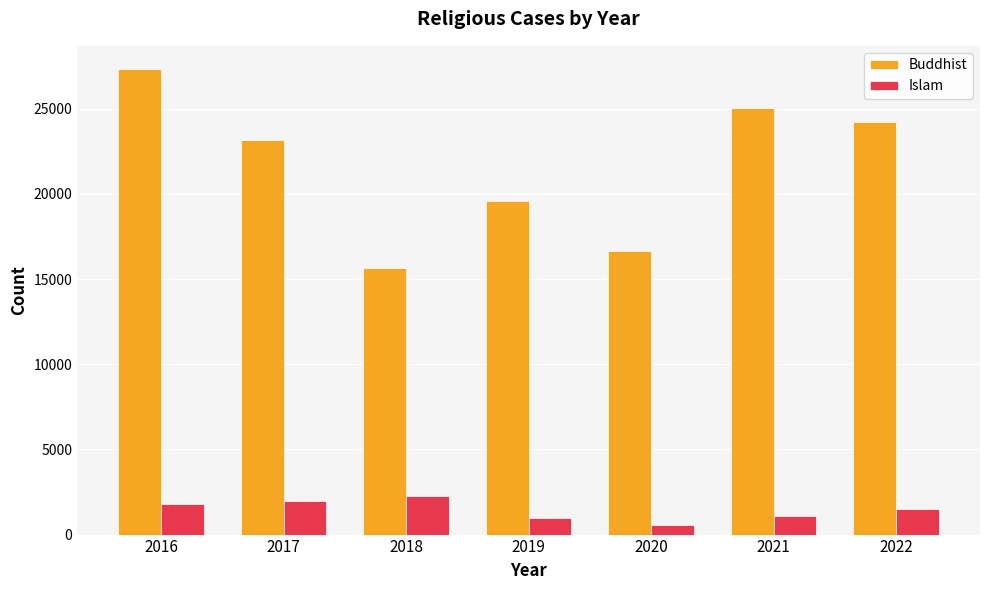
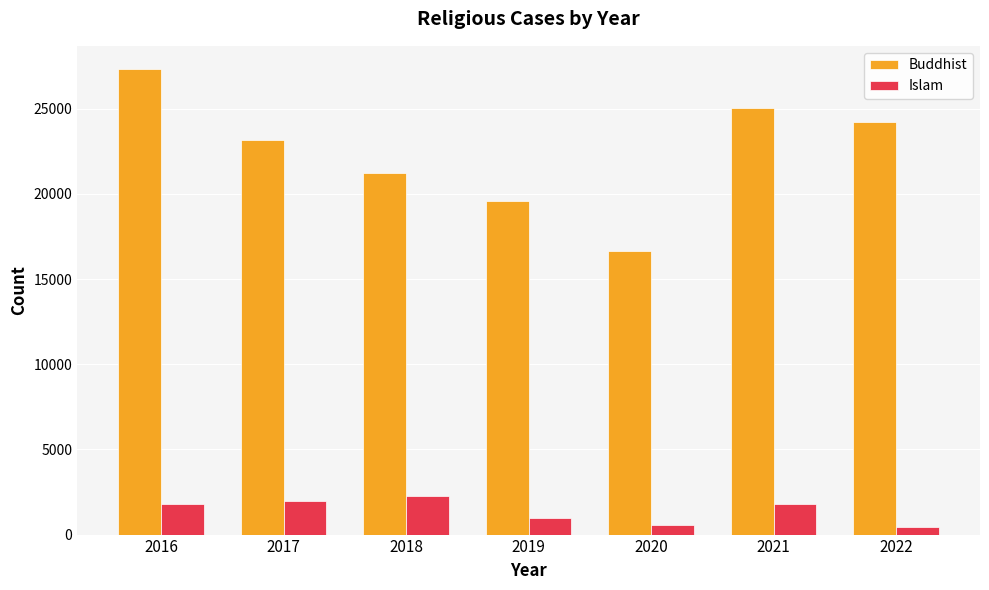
Buddhist, 2018: 15700 -> 21200
Islam, 2021: 1100 -> 1800
Islam, 2022: 1500 -> 500
